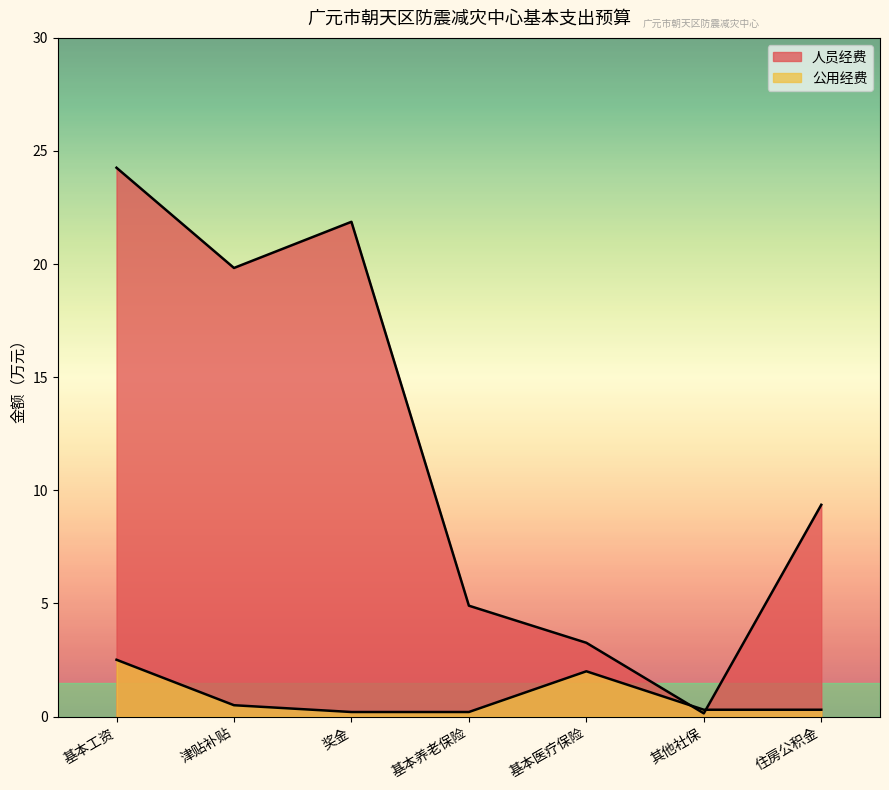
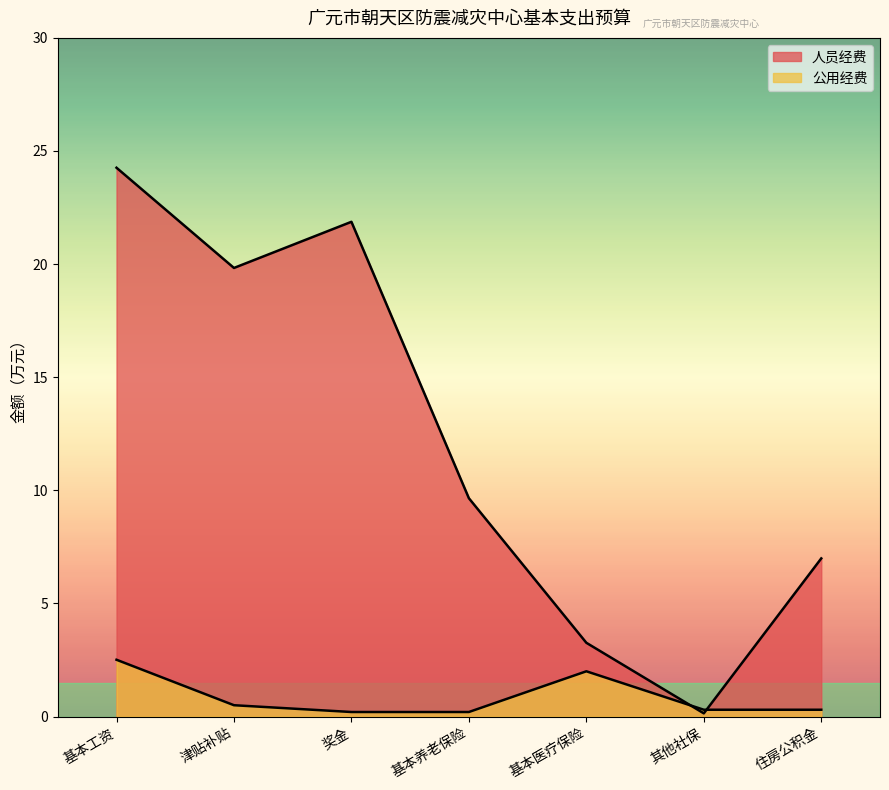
人员经费, 基本养老保险: 4.9 -> 9.7
人员经费, 住房公积金: 9.4 -> 7.0
